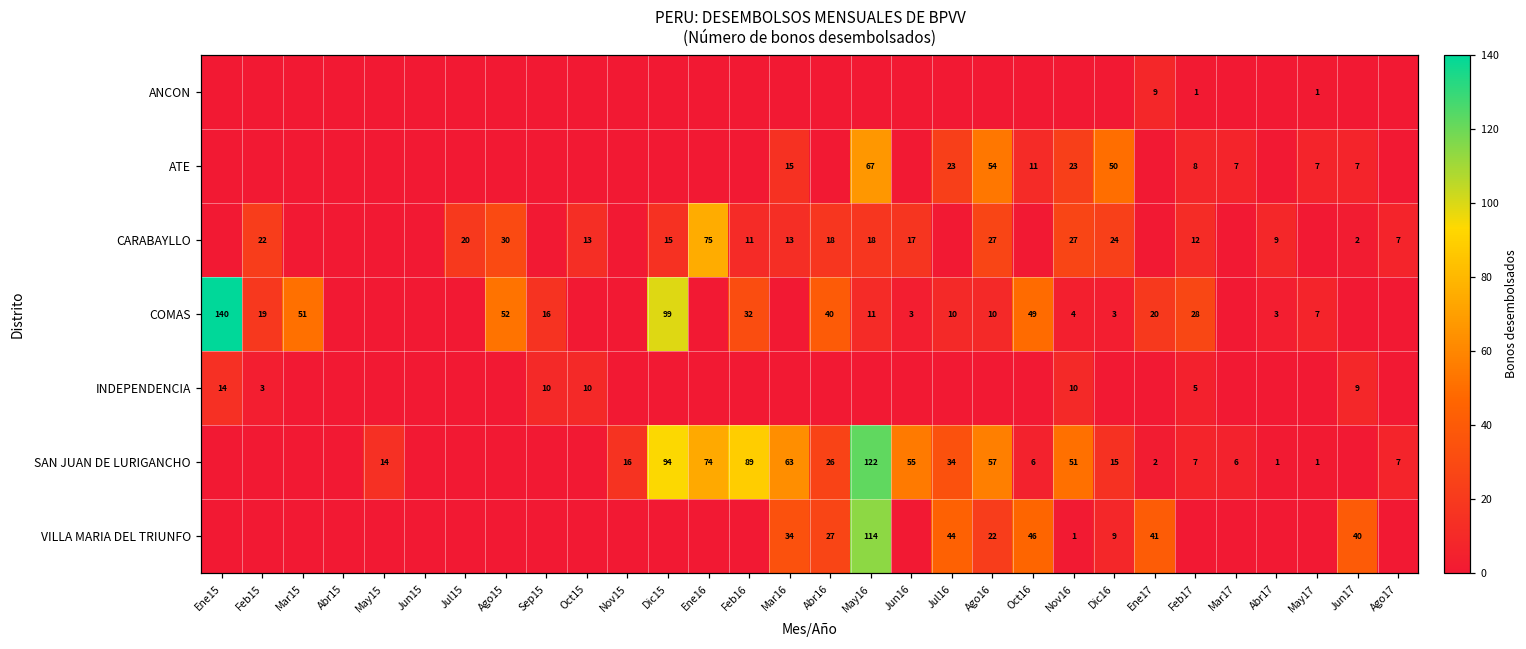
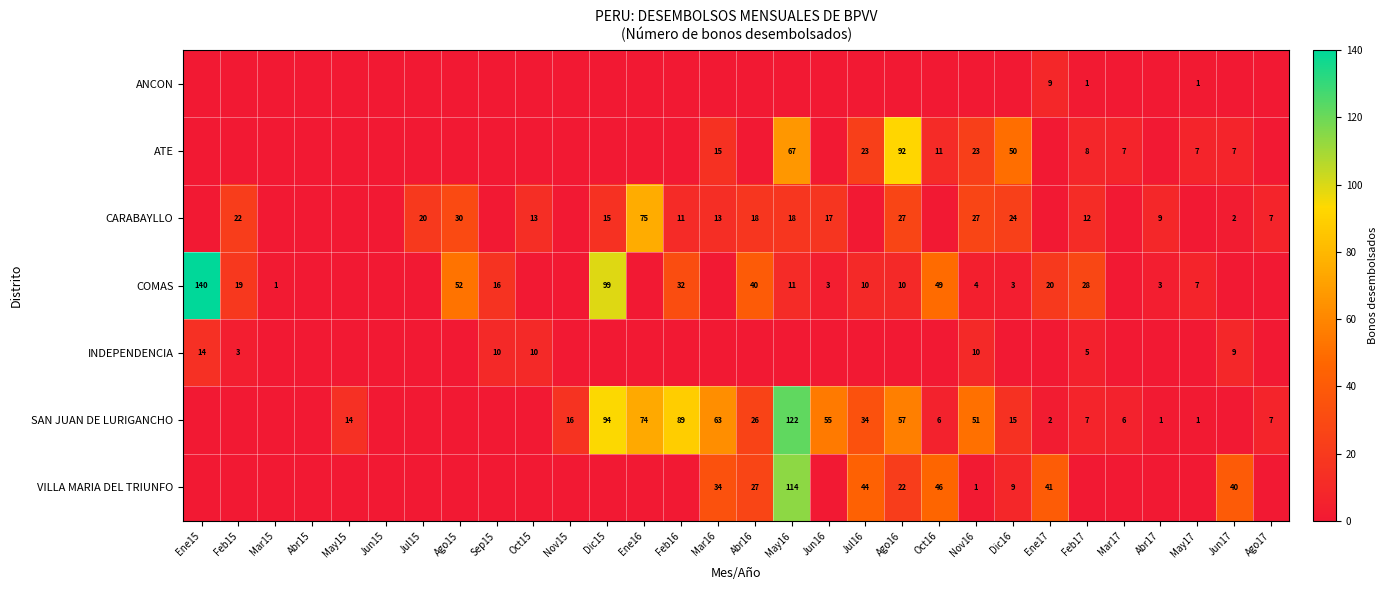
ATE, Ago16: 54 -> 92
COMAS, Mar15: 51 -> 1
